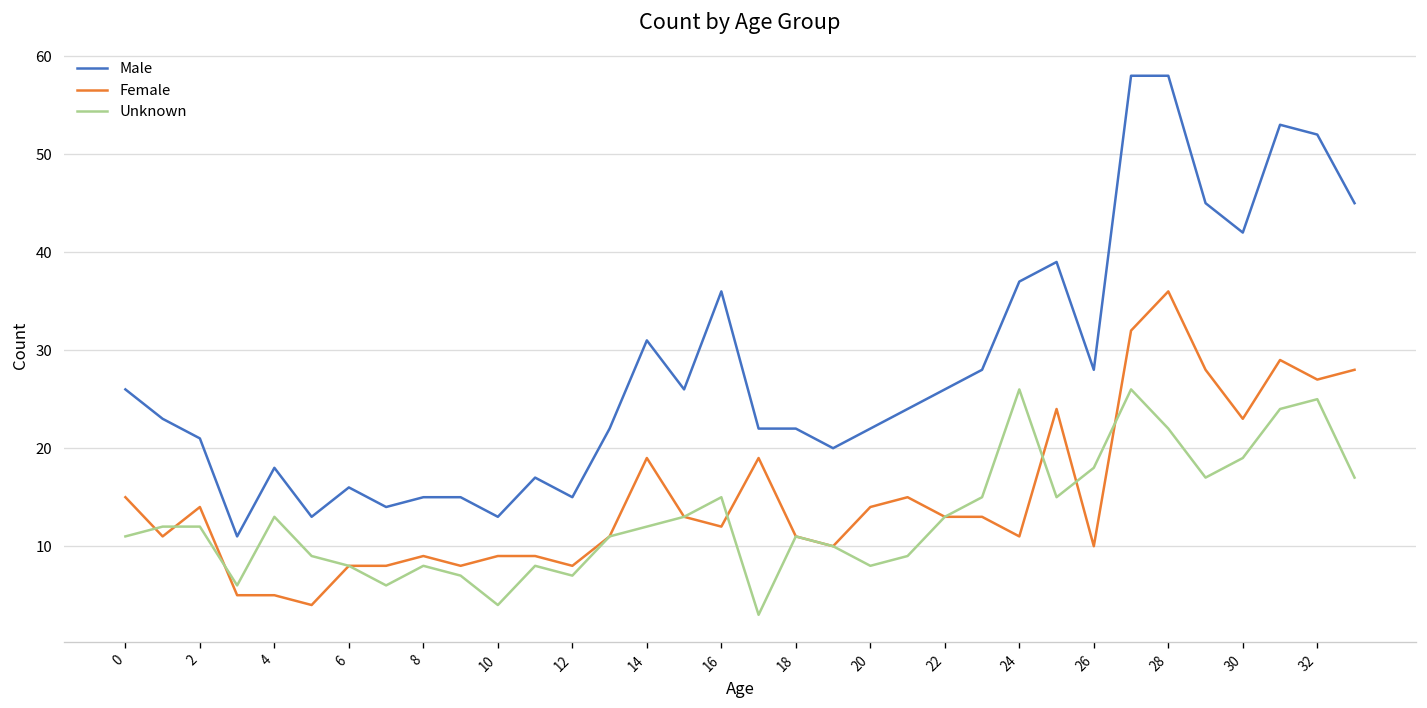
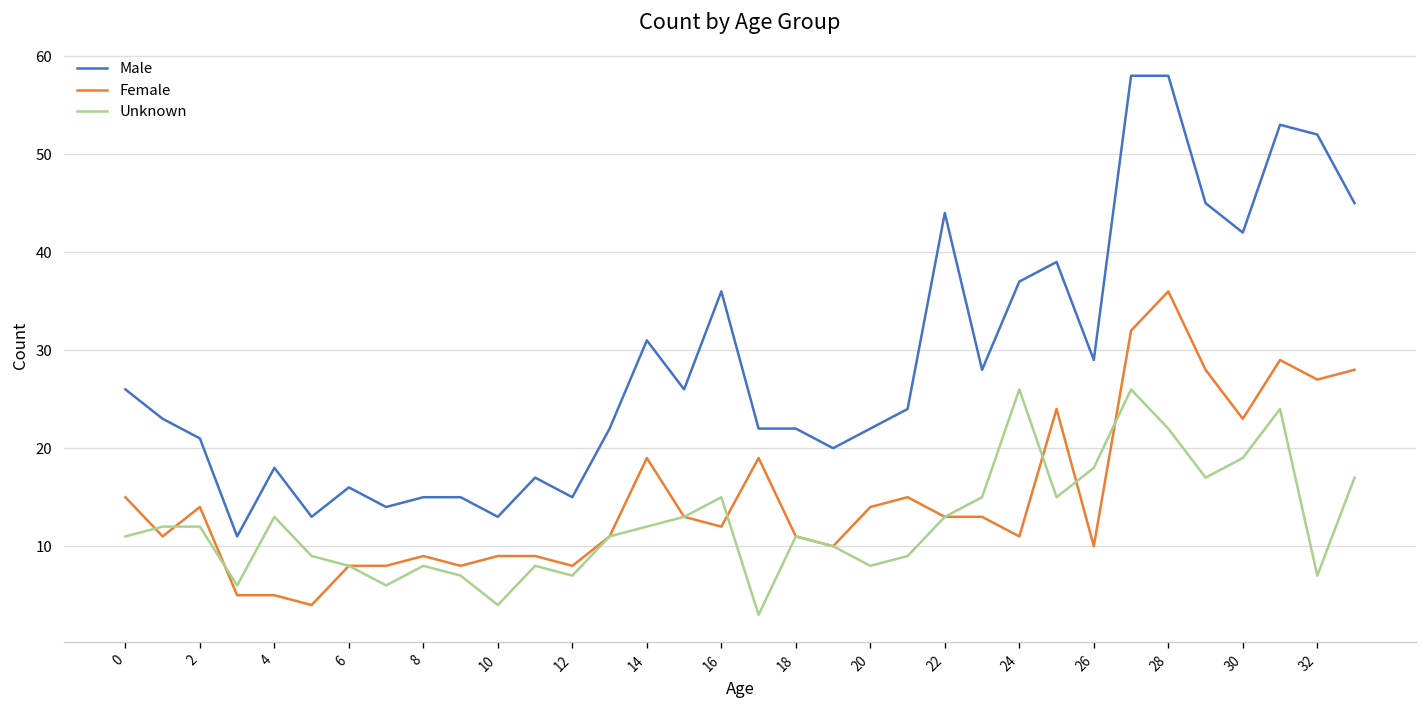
Male, 22: 26 -> 44
Male, 26: 28 -> 29
Unknown, 32: 25 -> 7
